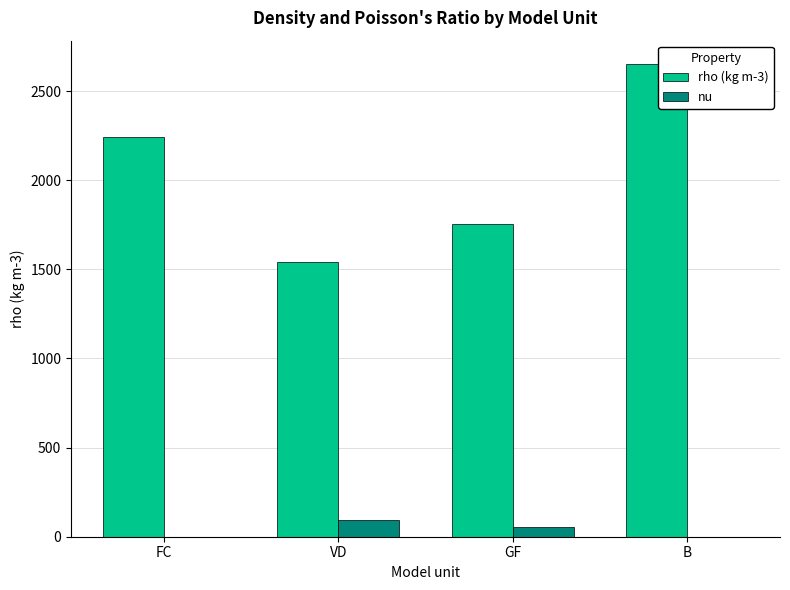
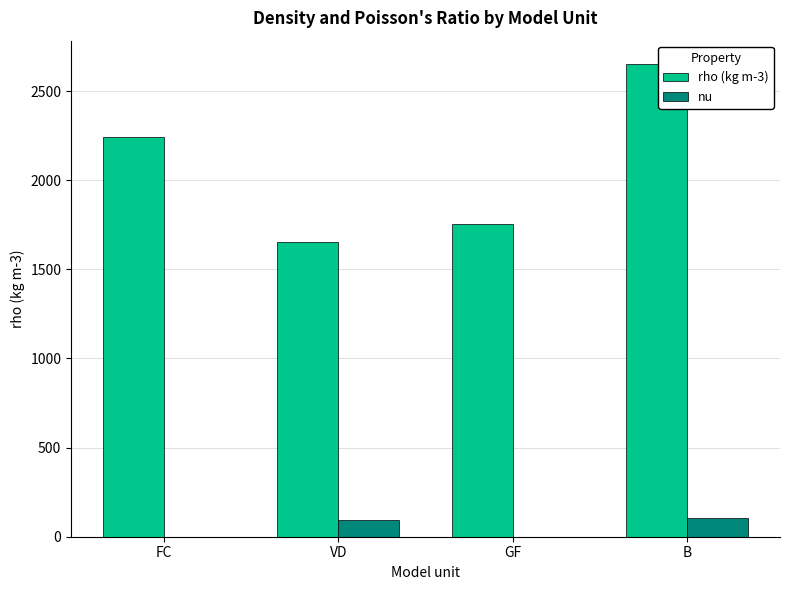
rho (kg m-3), VD: 1540 -> 1650
nu, GF: 60 -> 0
nu, B: 0 -> 110
